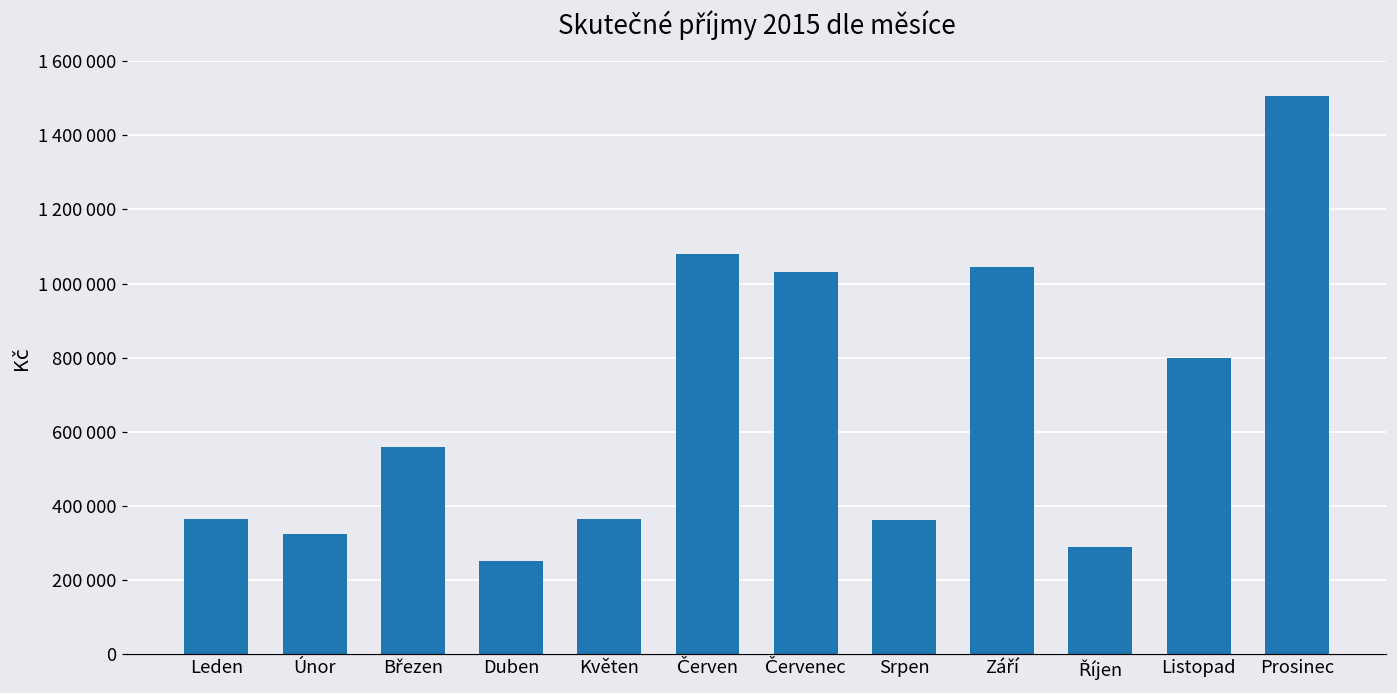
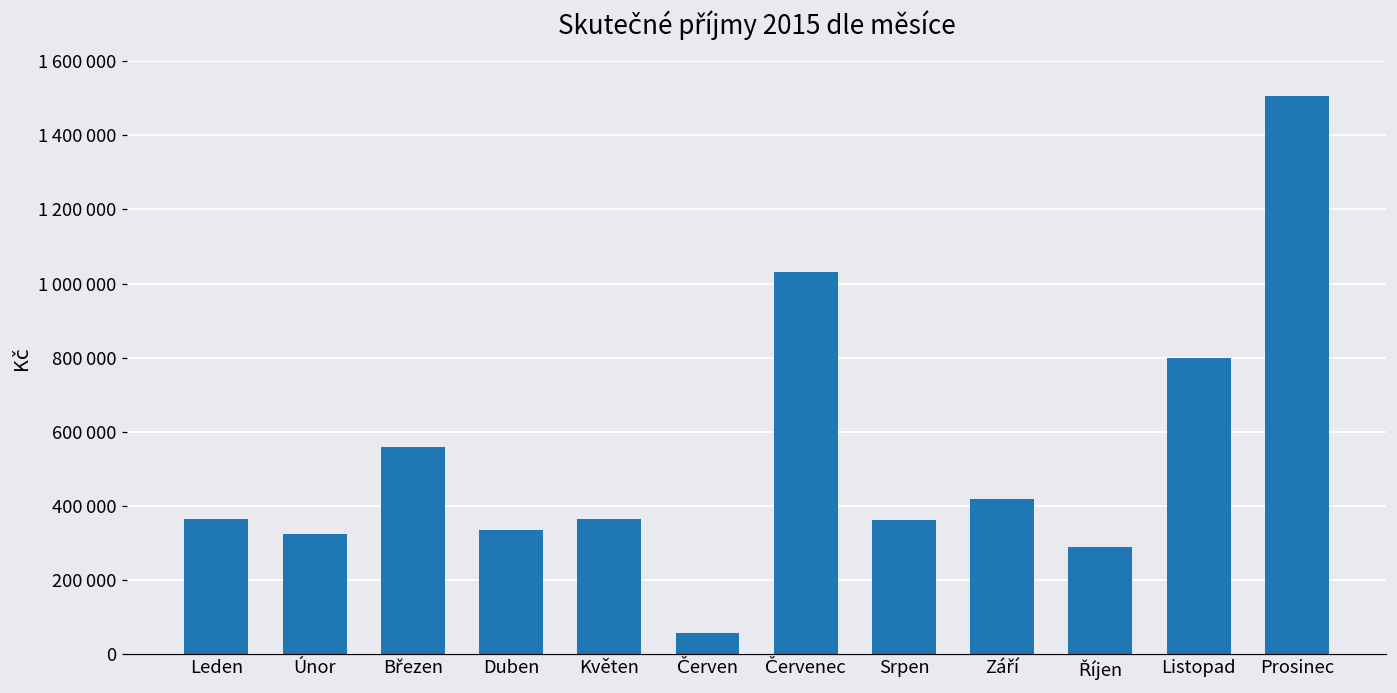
Duben: 250000 -> 340000
Červen: 1080000 -> 60000
Září: 1040000 -> 420000
